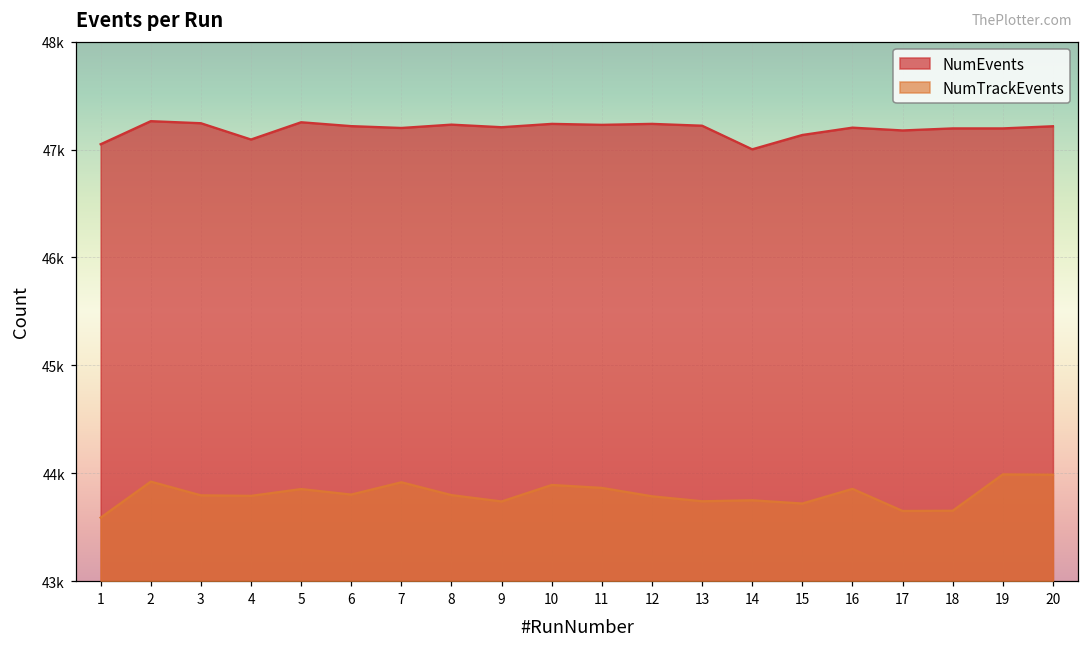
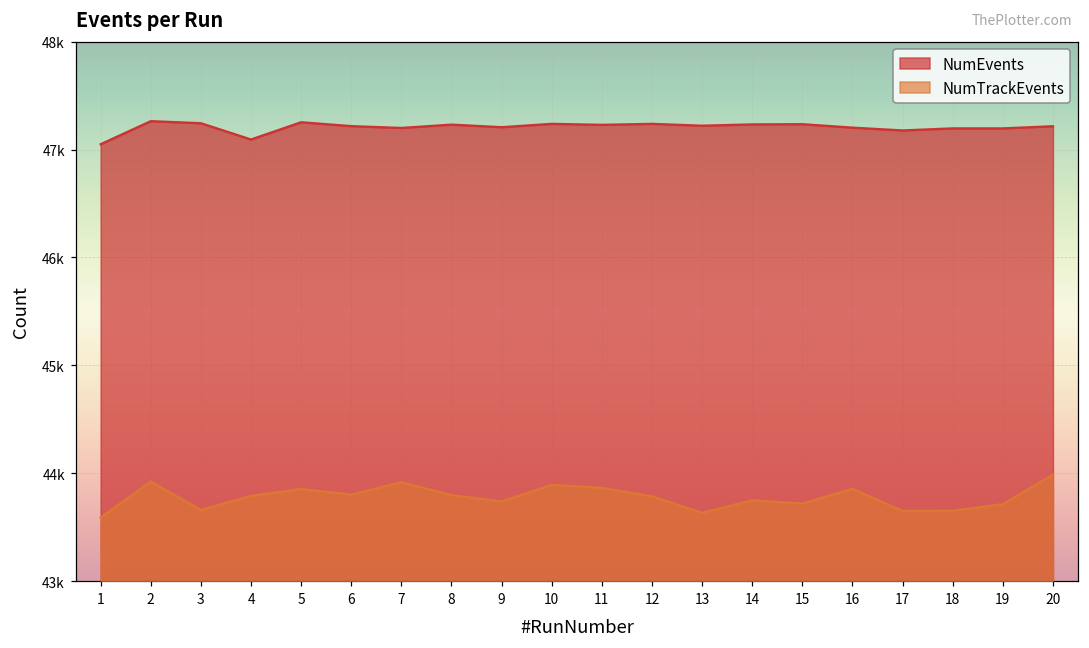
NumTrackEvents, 3: 43800 -> 43700
NumTrackEvents, 13: 43700 -> 43600
NumEvents, 14: 47000 -> 47200
NumEvents, 15: 47100 -> 47200
NumTrackEvents, 19: 44000 -> 43700
